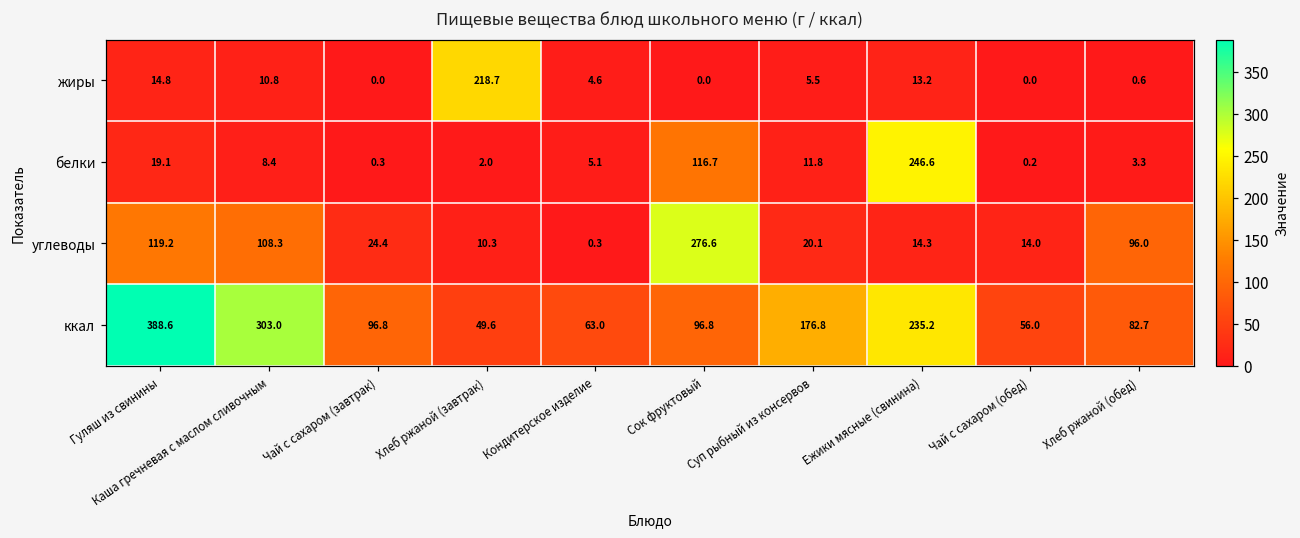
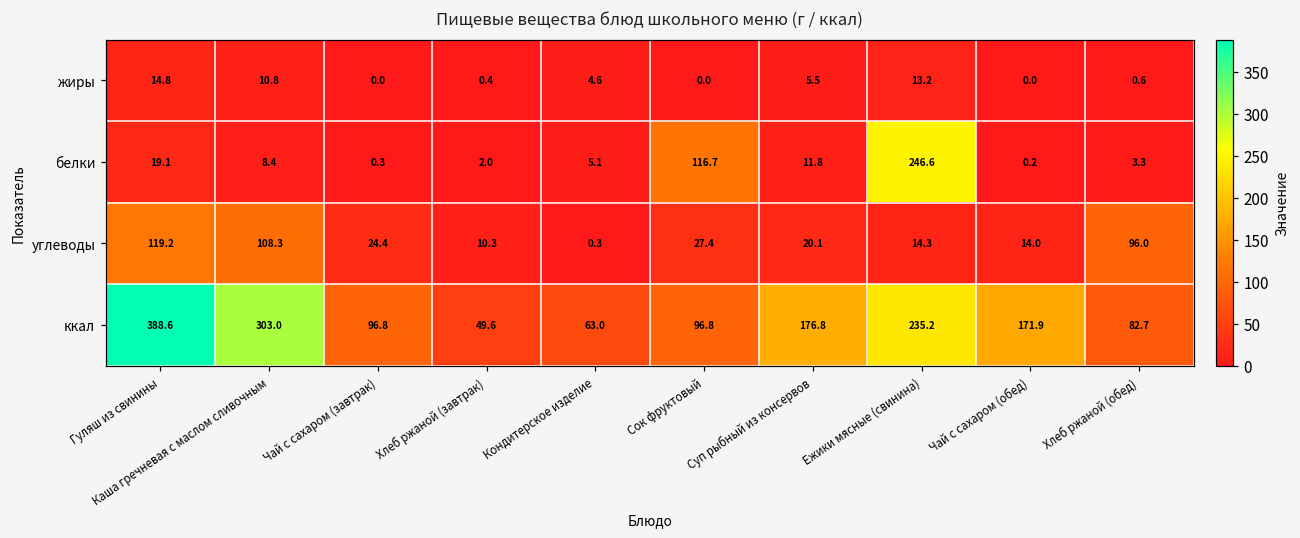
жиры, Хлеб ржаной (завтрак): 218.7 -> 0.4
углеводы, Сок фруктовый: 276.6 -> 27.4
ккал, Чай с сахаром (обед): 56.0 -> 171.9
